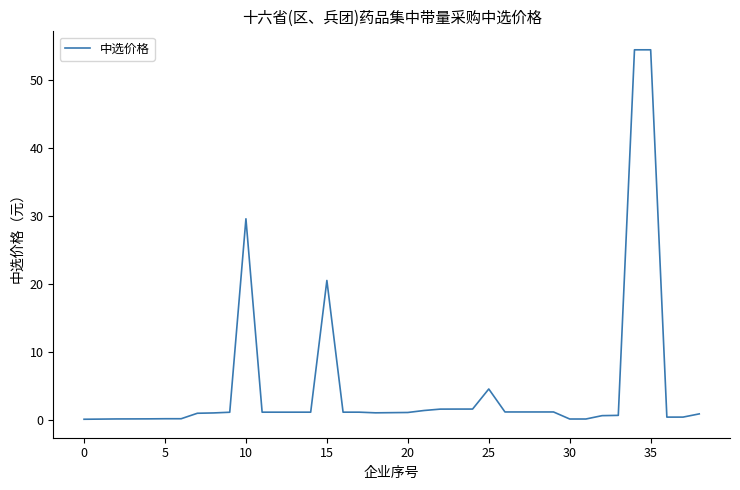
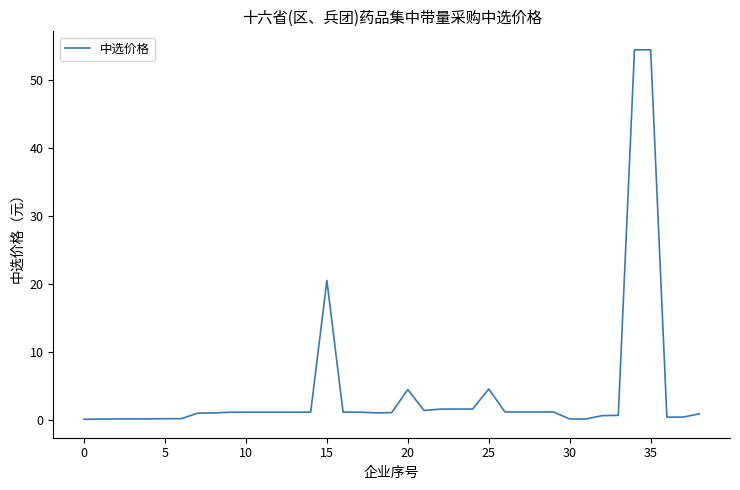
10: 30 -> 1
20: 1 -> 4
